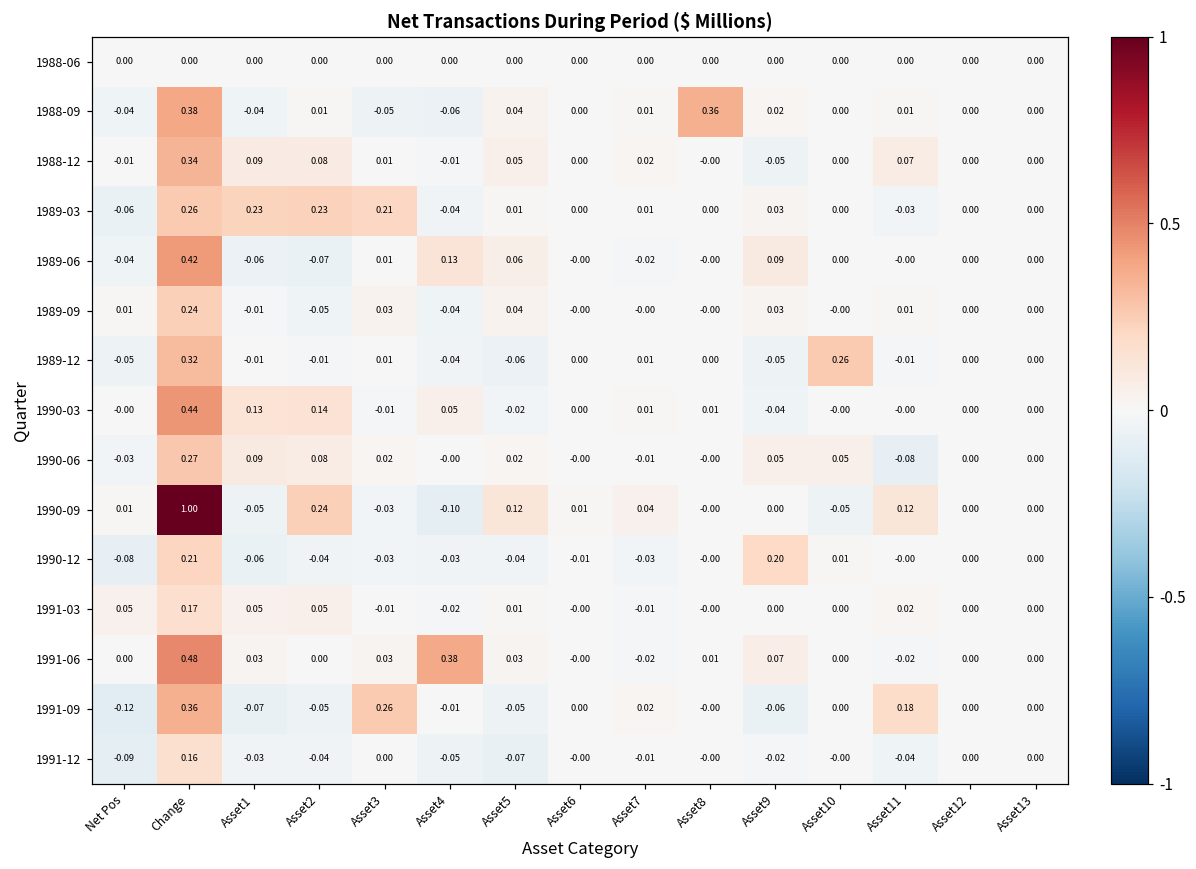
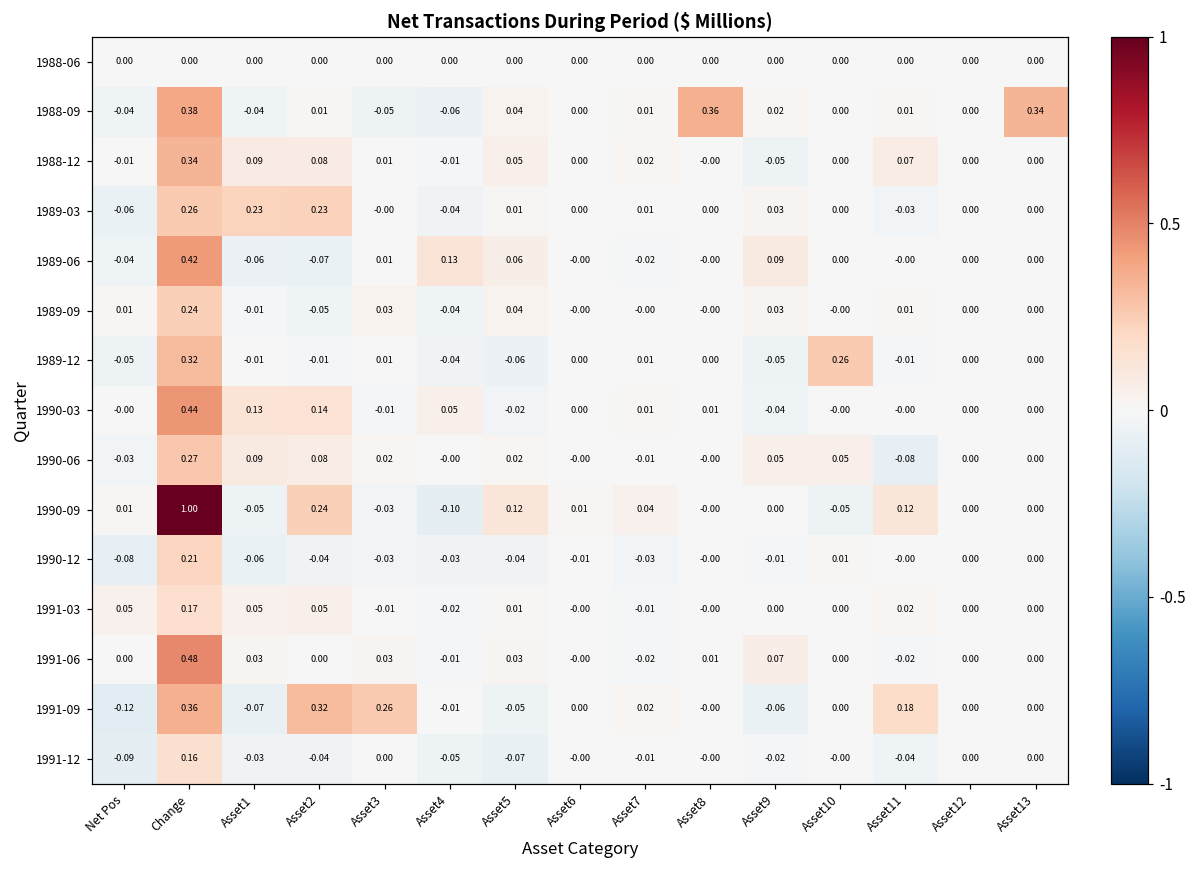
1988-09, Asset13: 0.00 -> 0.34
1989-03, Asset3: 0.21 -> -0.00
1990-12, Asset9: 0.20 -> -0.01
1991-06, Asset4: 0.38 -> -0.01
1991-09, Asset2: -0.05 -> 0.32
